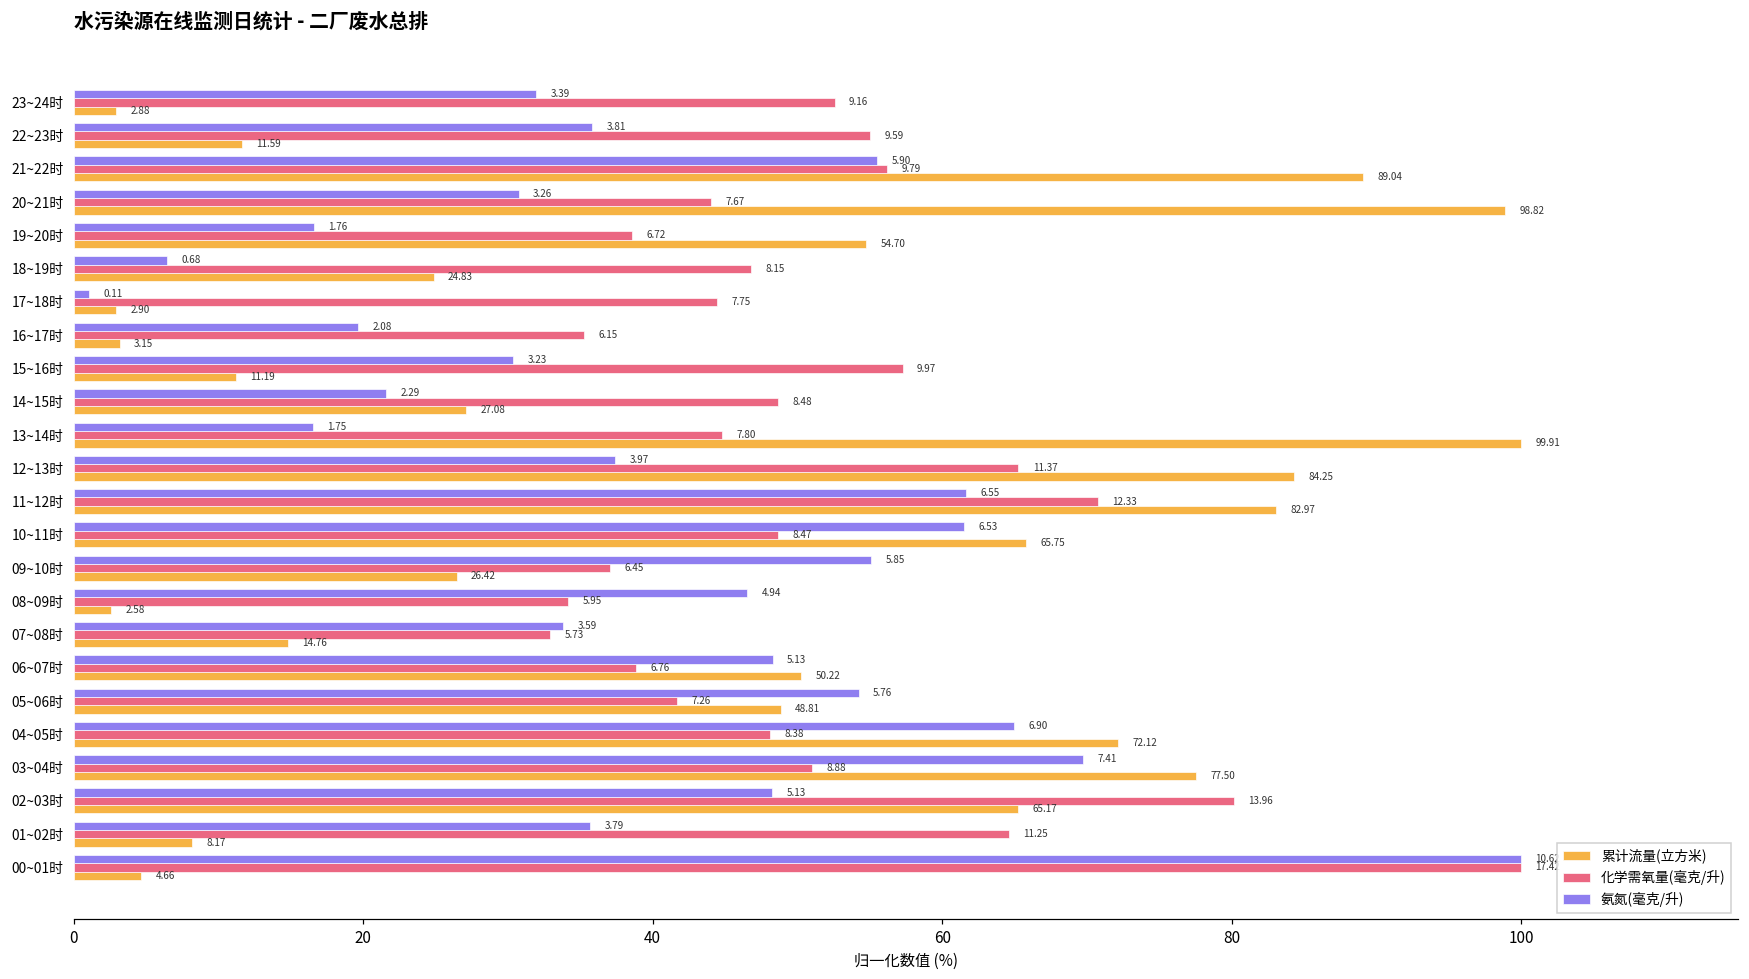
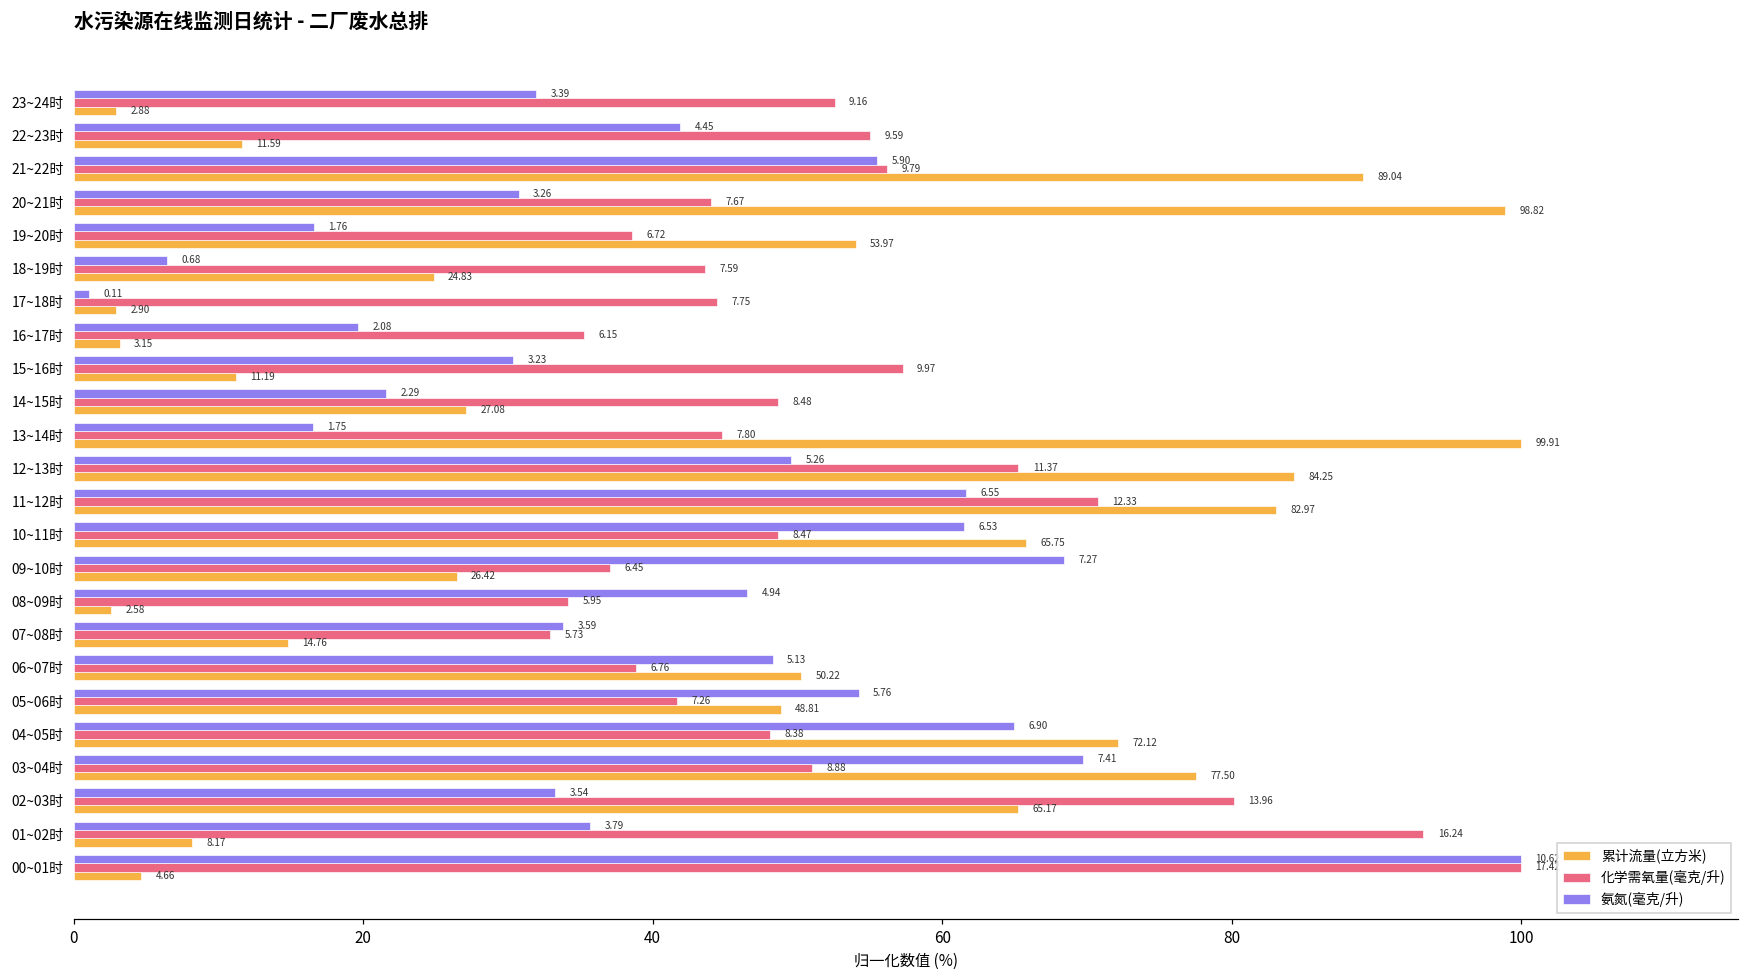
氨氮(毫克/升), 22~23时: 3.81 -> 4.45
累计流量(立方米), 19~20时: 54.70 -> 53.97
化学需氧量(毫克/升), 18~19时: 8.15 -> 7.59
氨氮(毫克/升), 12~13时: 3.97 -> 5.26
氨氮(毫克/升), 09~10时: 5.85 -> 7.27
氨氮(毫克/升), 02~03时: 5.13 -> 3.54
化学需氧量(毫克/升), 01~02时: 11.25 -> 16.24
